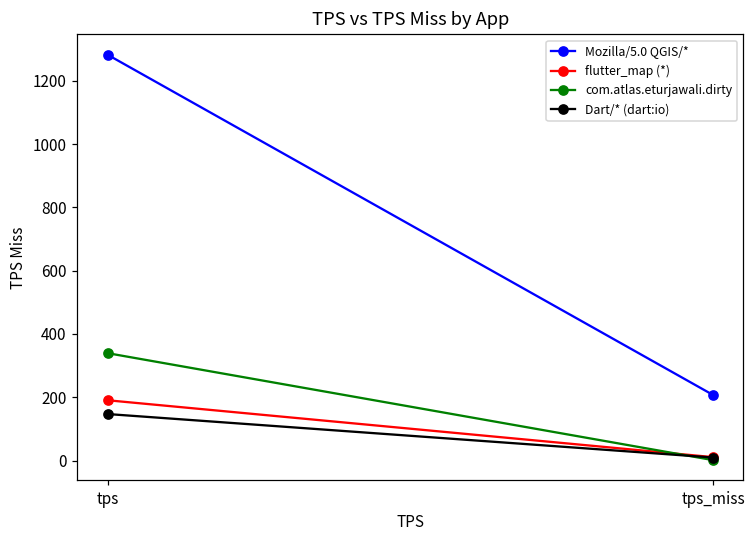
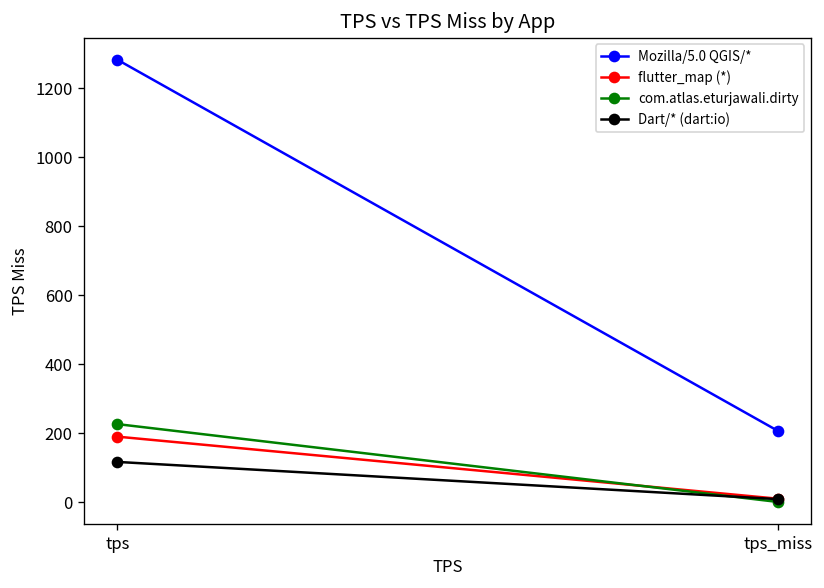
com.atlas.eturjawali.dirty, tps: 340 -> 230
Dart/* (dart:io), tps: 150 -> 120
